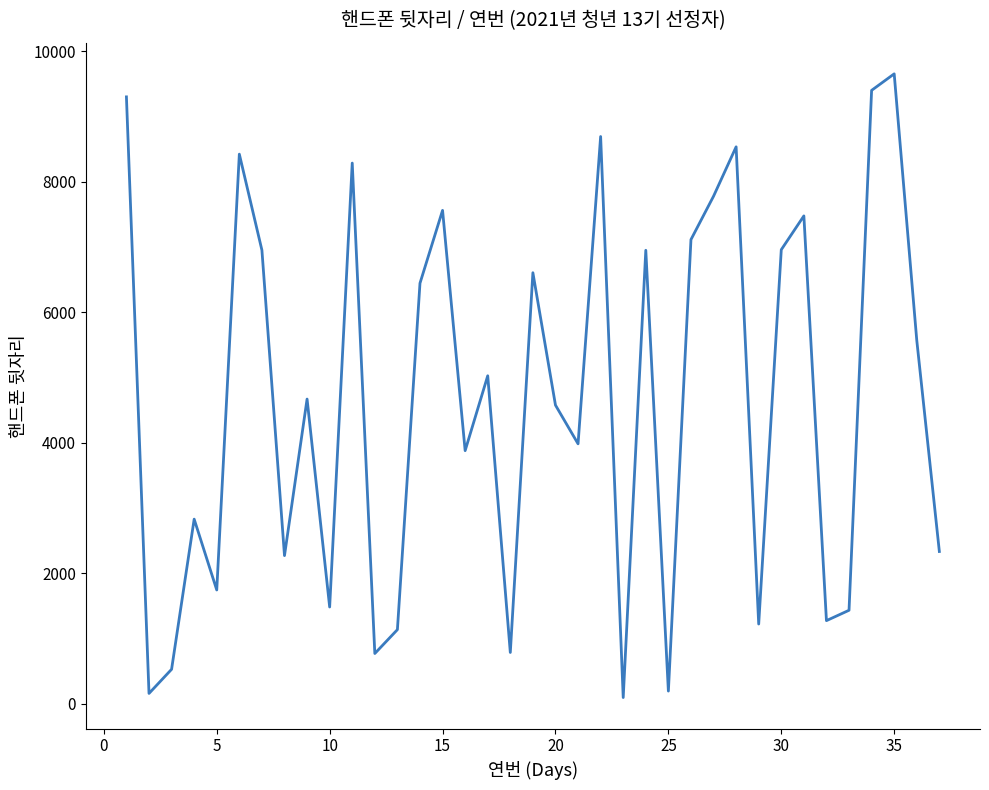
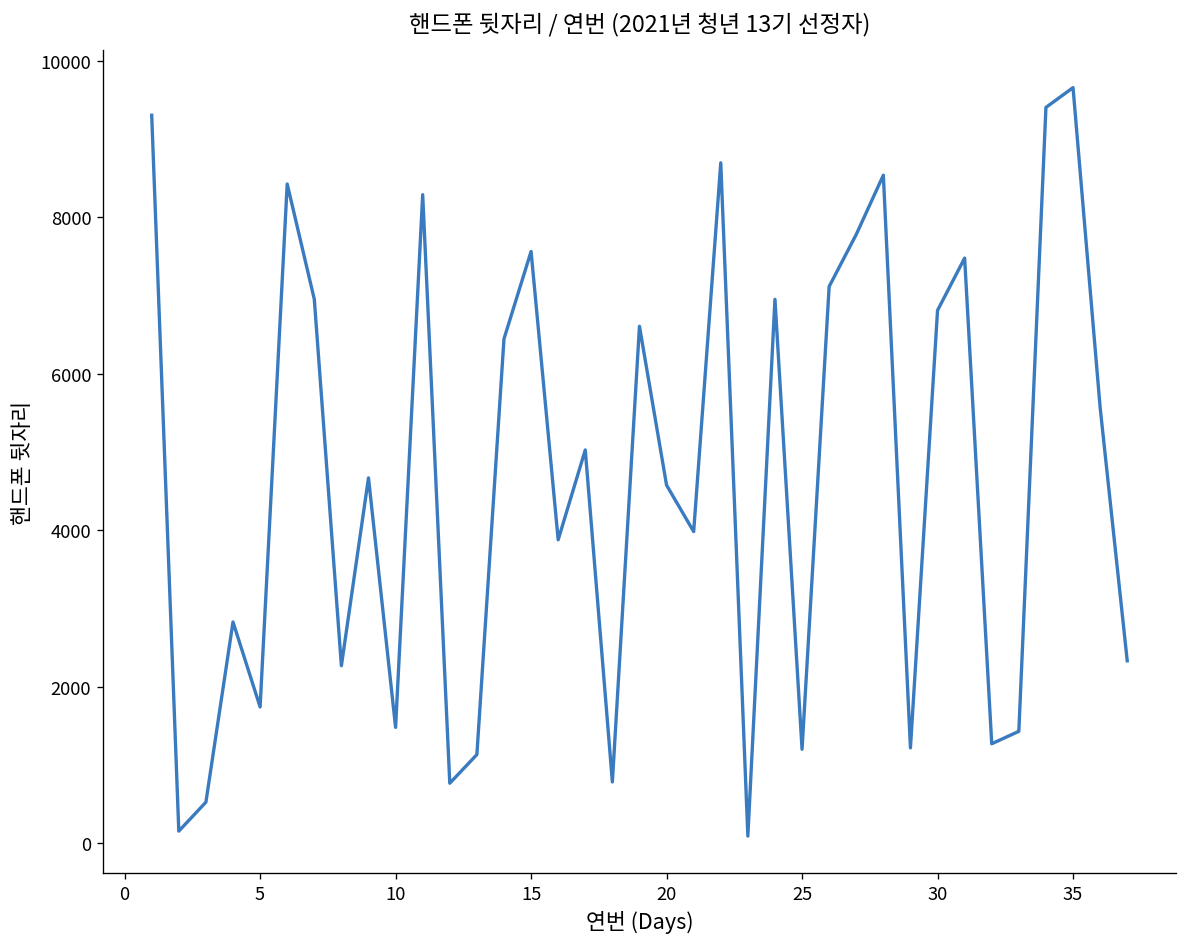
25: 200 -> 1200
30: 7000 -> 6800
